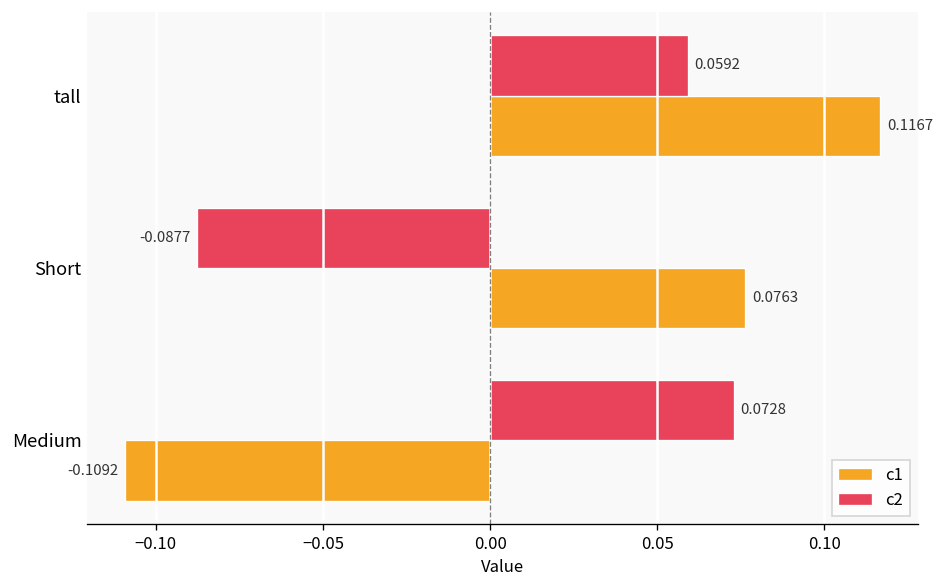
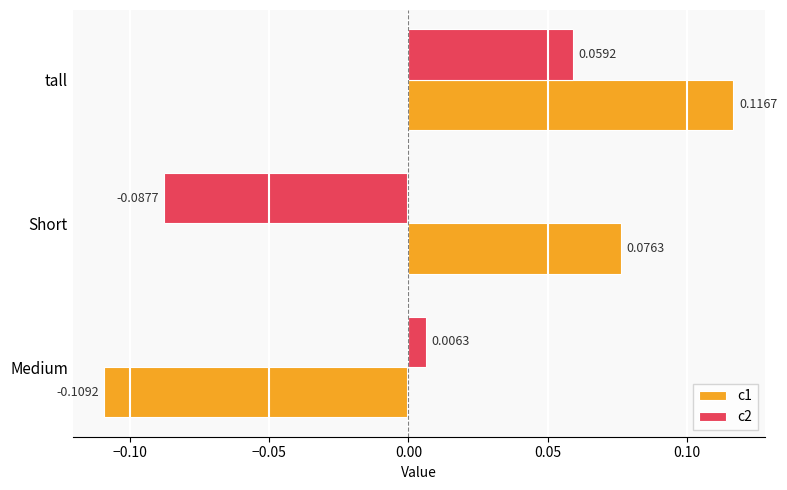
c2, Medium: 0.0728 -> 0.0063
